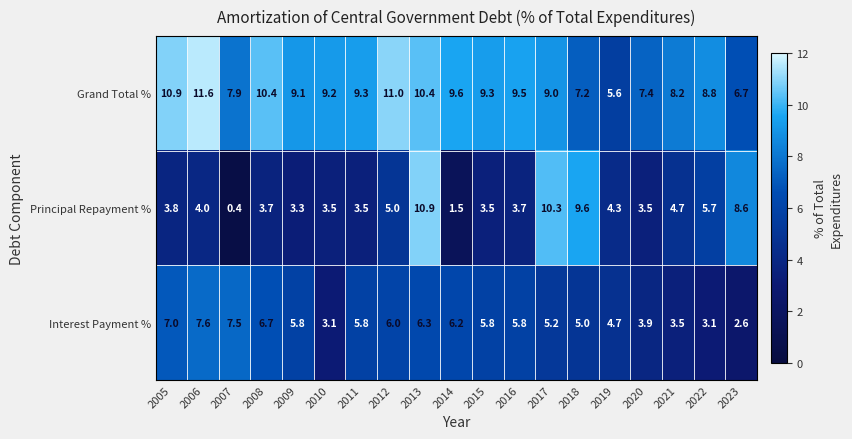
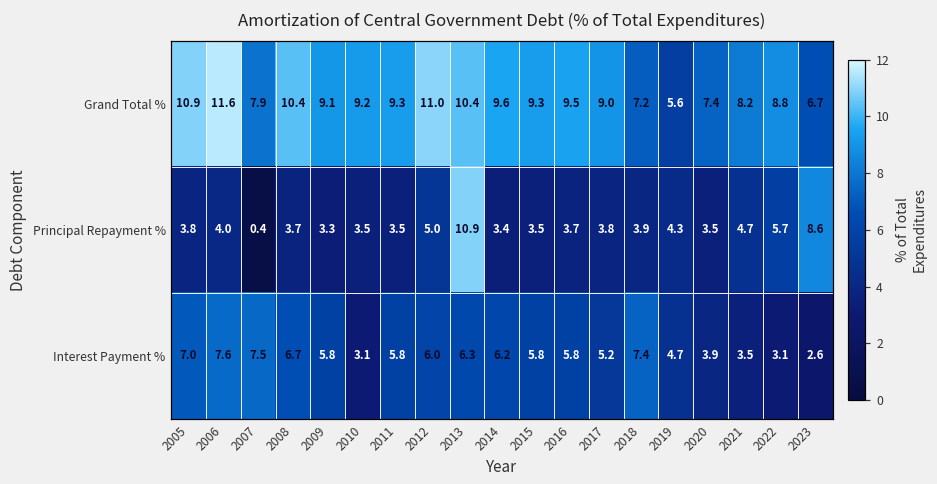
Principal Repayment %, 2014: 1.5 -> 3.4
Principal Repayment %, 2017: 10.3 -> 3.8
Principal Repayment %, 2018: 9.6 -> 3.9
Interest Payment %, 2018: 5.0 -> 7.4
